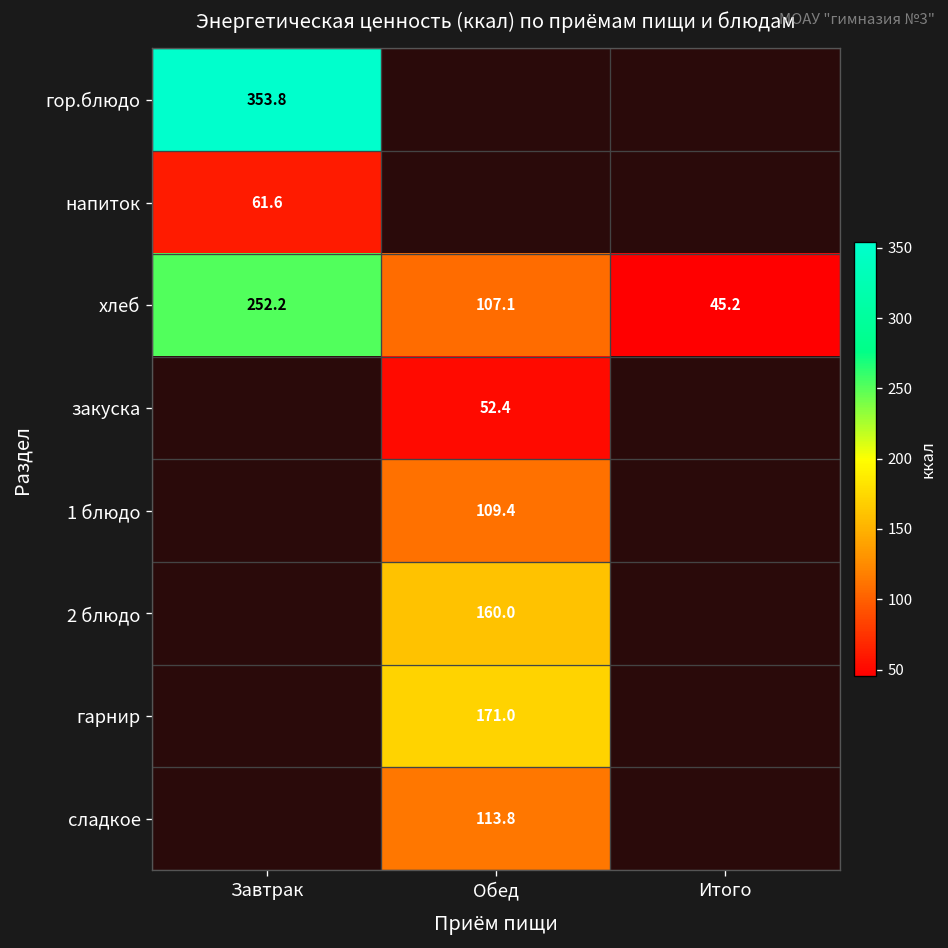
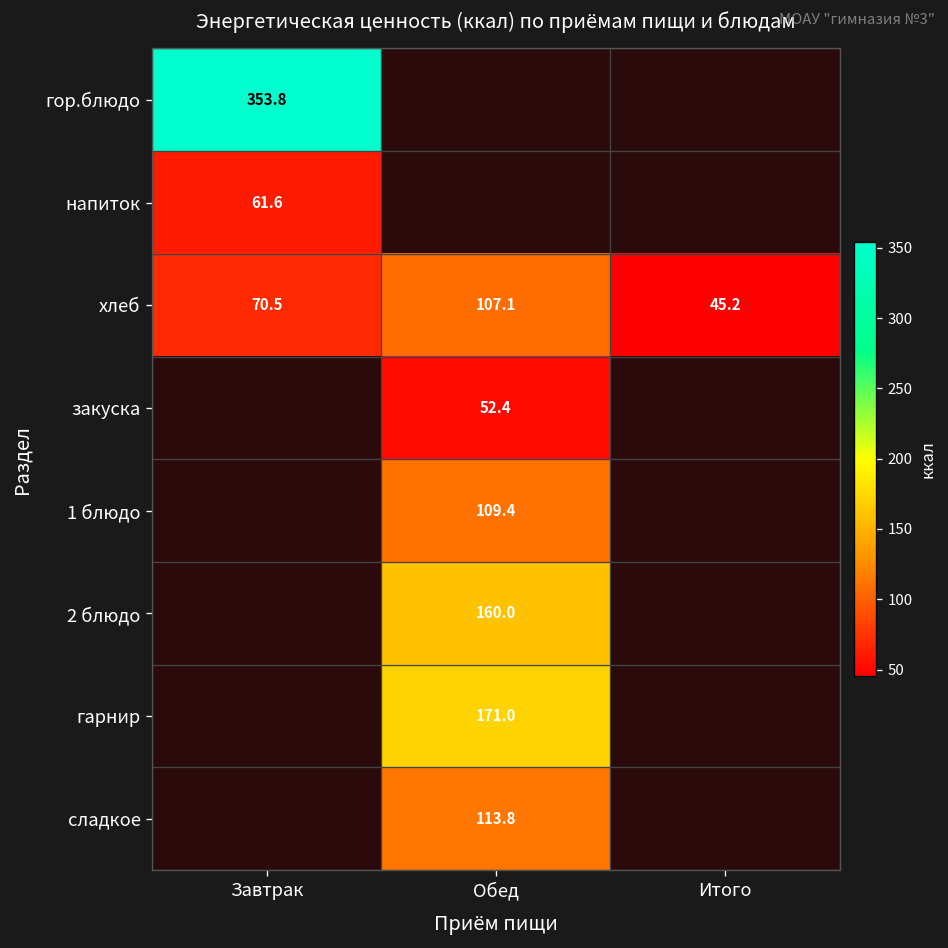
хлеб, Завтрак: 252.2 -> 70.5
